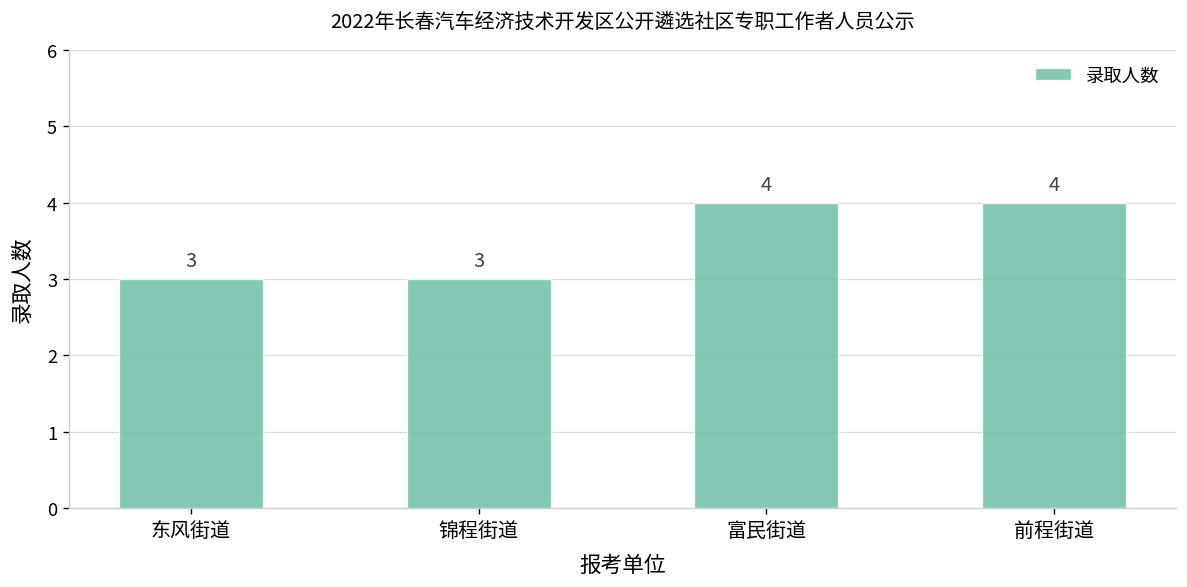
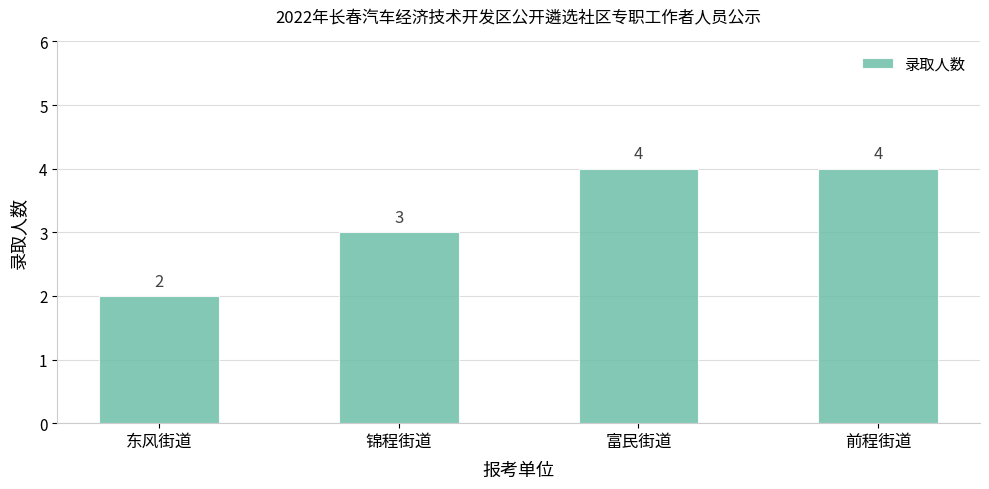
东风街道: 3 -> 2
